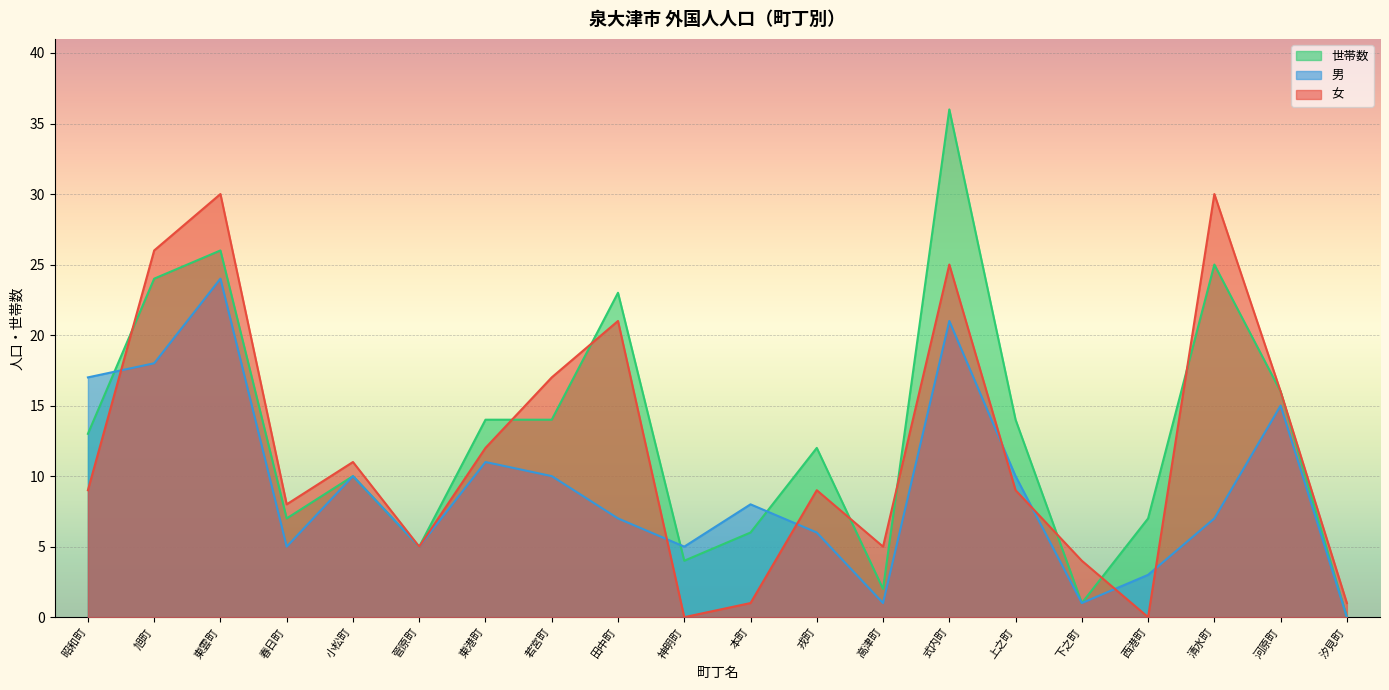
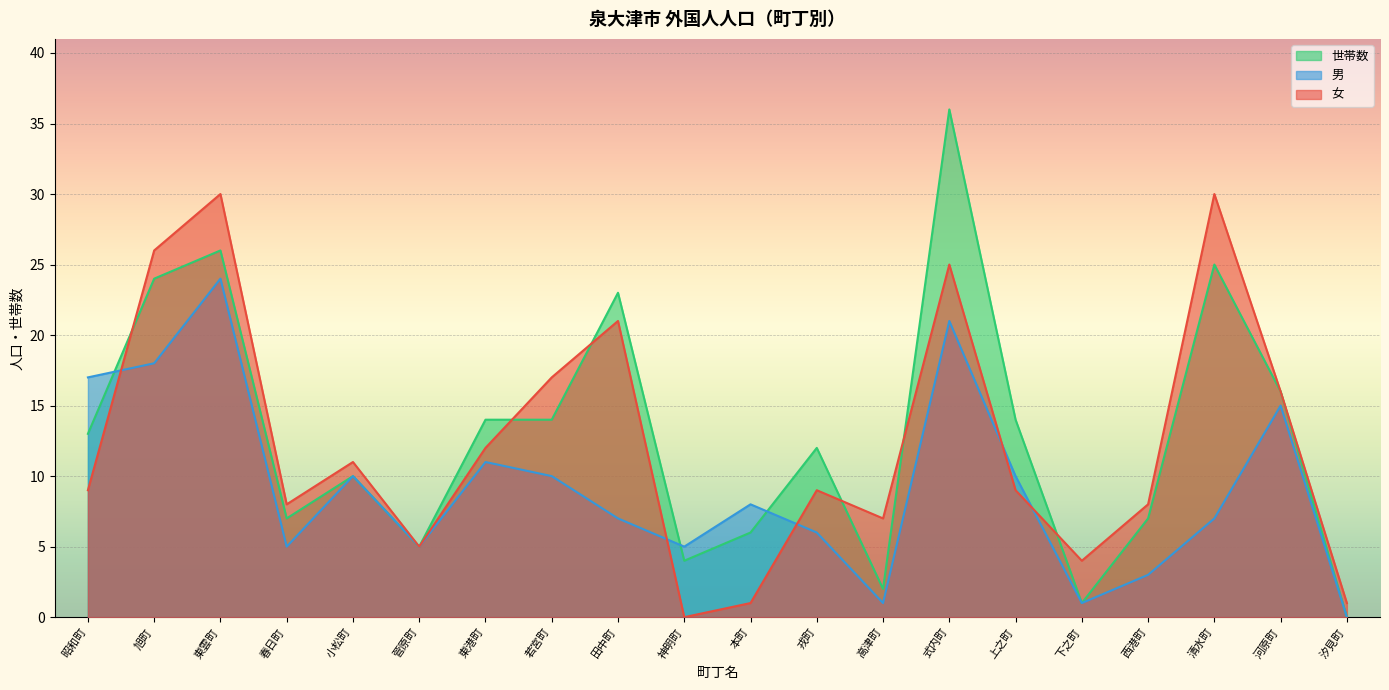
女, 高津町: 5 -> 7
女, 西港町: 0 -> 8
